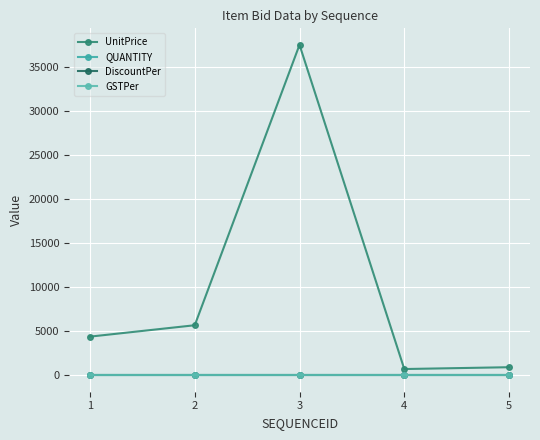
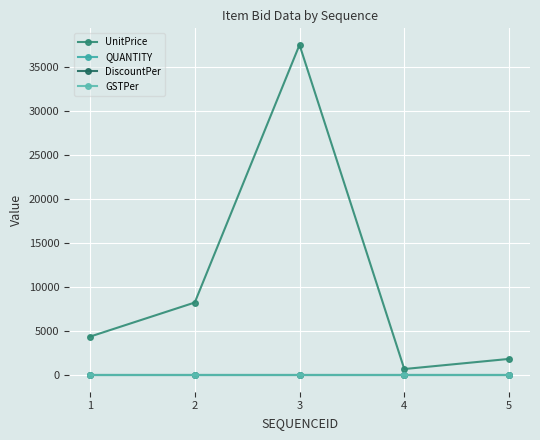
UnitPrice, 2: 6000 -> 8000
UnitPrice, 5: 1000 -> 2000
